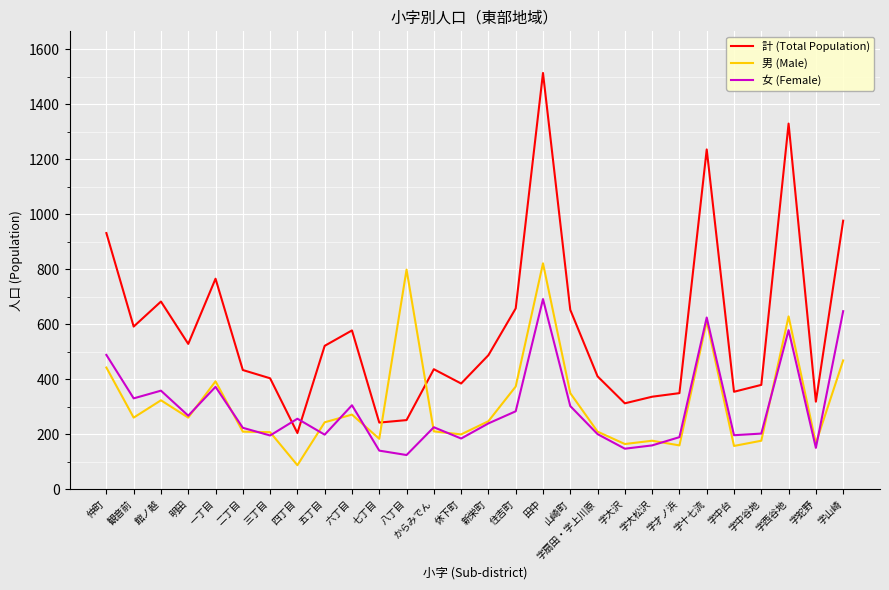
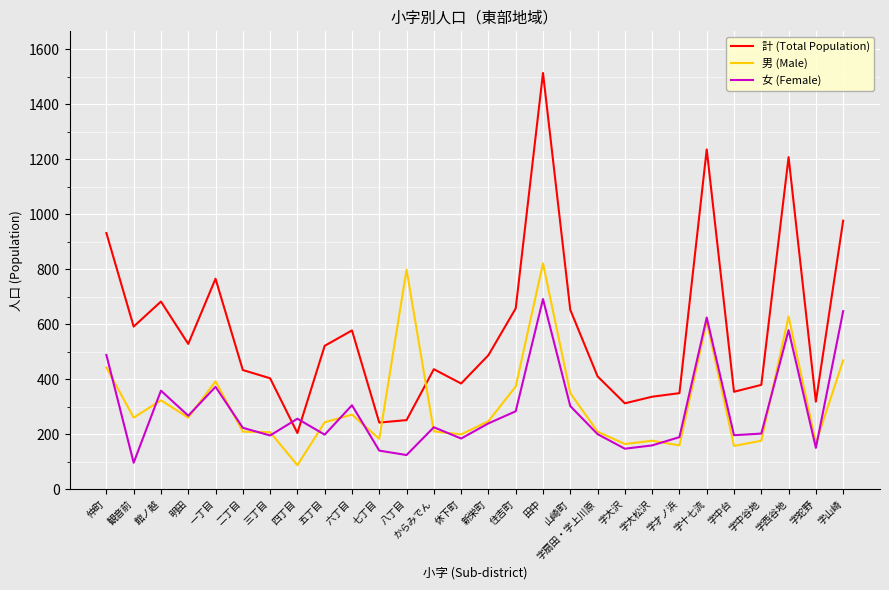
女 (Female), 観音前: 330 -> 100
計 (Total Population), 字西谷地: 1330 -> 1210
